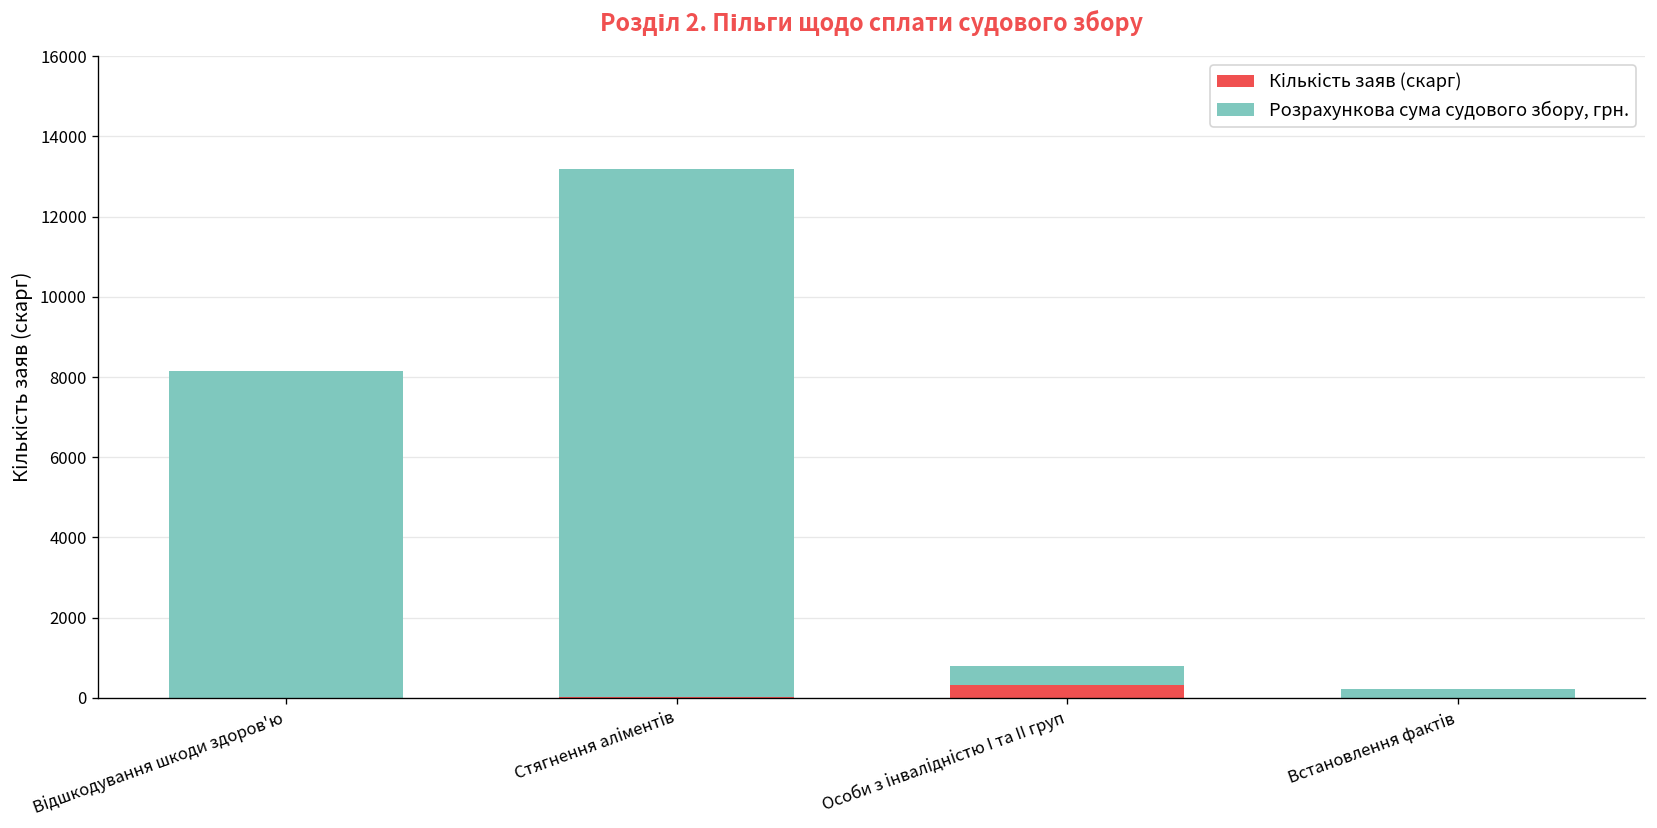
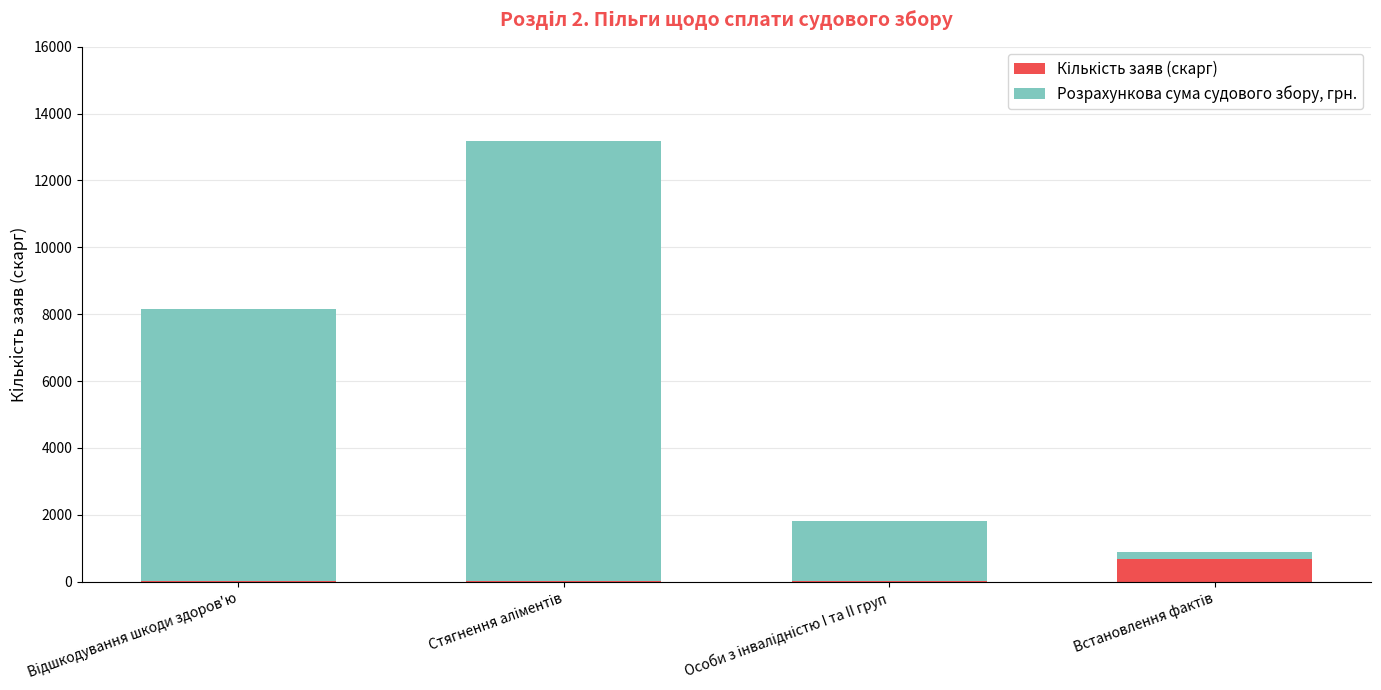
Кількість заяв (скарг), Особи з інвалідністю I та II груп: 300 -> 0
Розрахункова сума судового збору, грн., Особи з інвалідністю I та II груп: 500 -> 1800
Кількість заяв (скарг), Встановлення фактів: 0 -> 700
